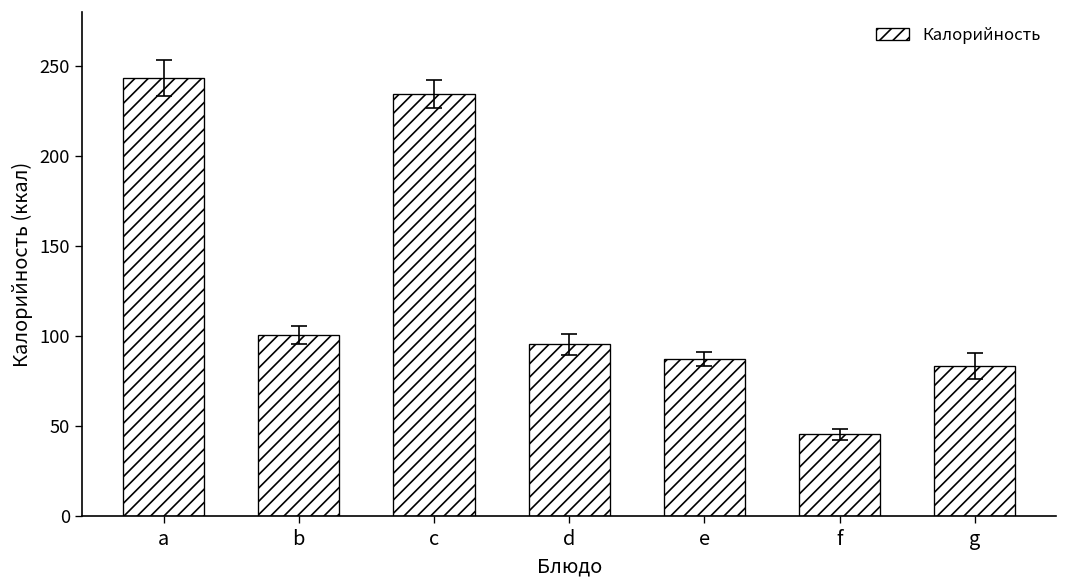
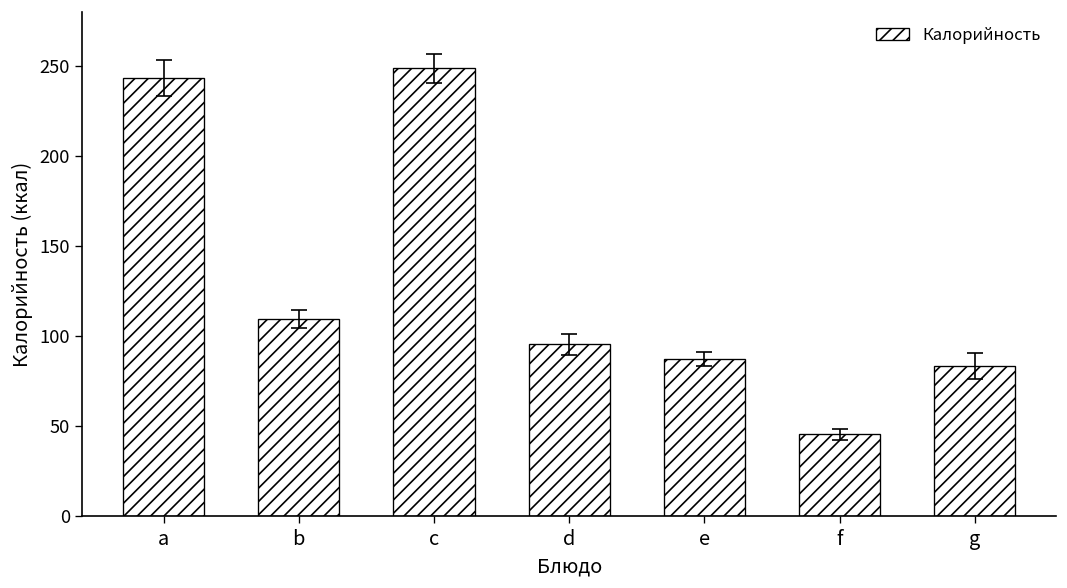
Калорийность, b: 100 -> 110
Калорийность, c: 234 -> 249
